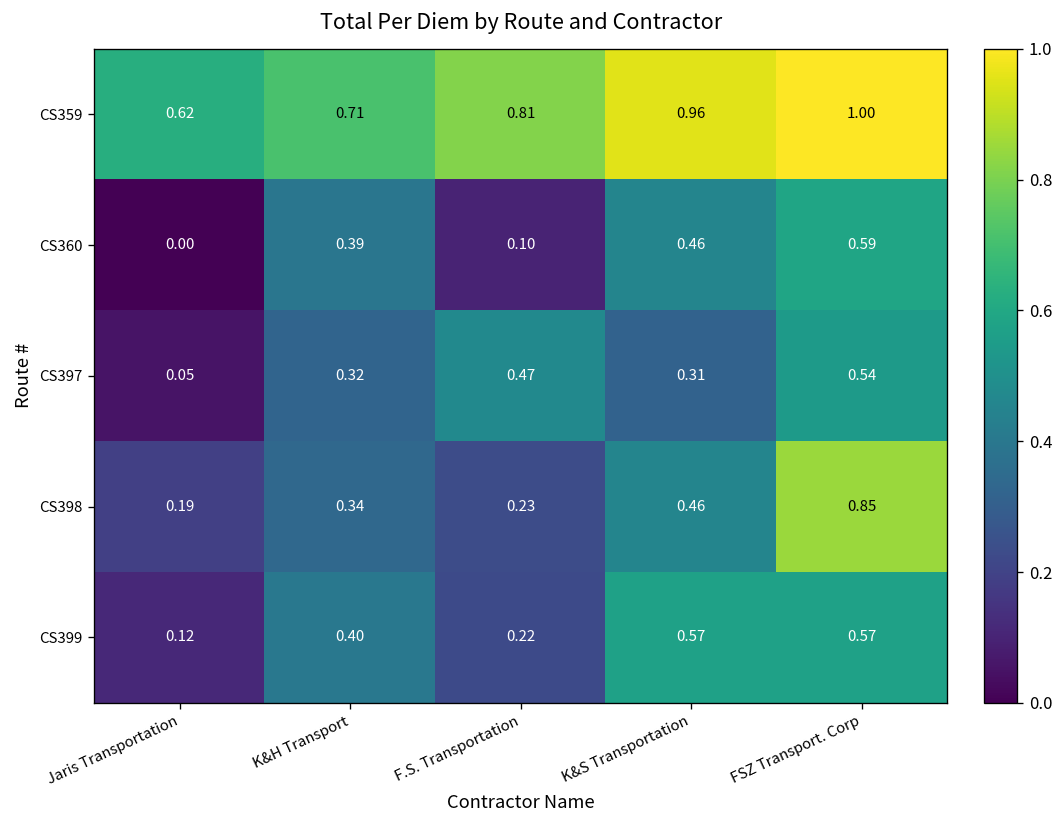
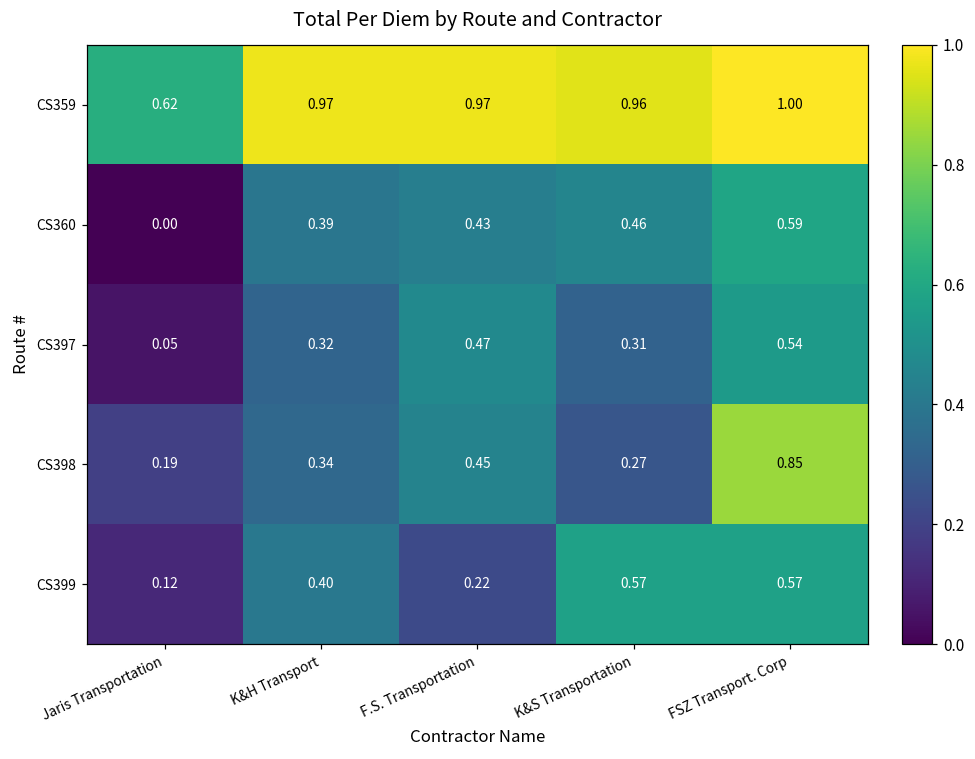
CS359, K&H Transport: 0.71 -> 0.97
CS359, F.S. Transportation: 0.81 -> 0.97
CS360, F.S. Transportation: 0.10 -> 0.43
CS398, F.S. Transportation: 0.23 -> 0.45
CS398, K&S Transportation: 0.46 -> 0.27
